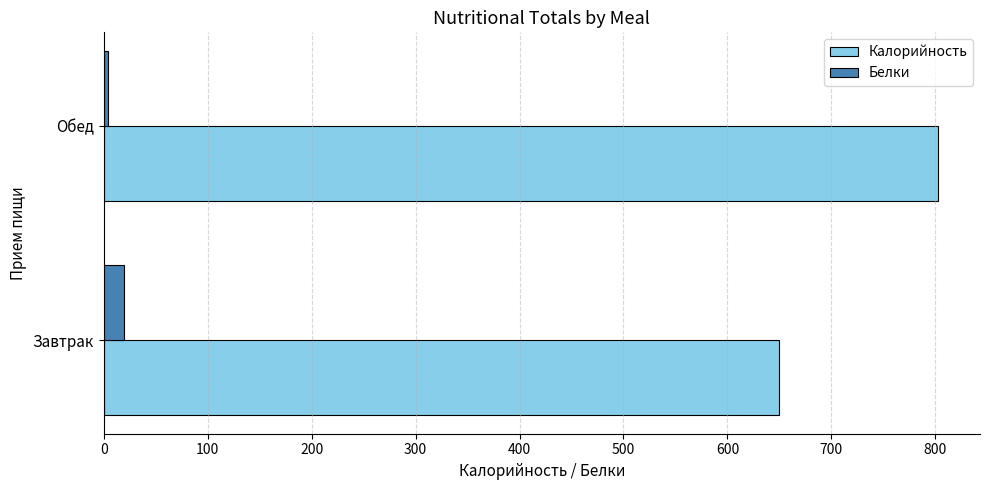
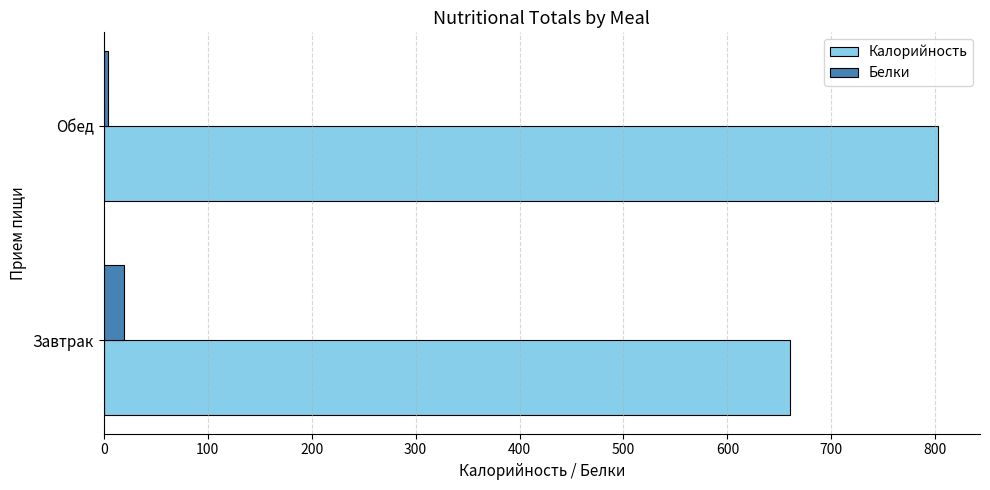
Калорийность, Завтрак: 650 -> 660
